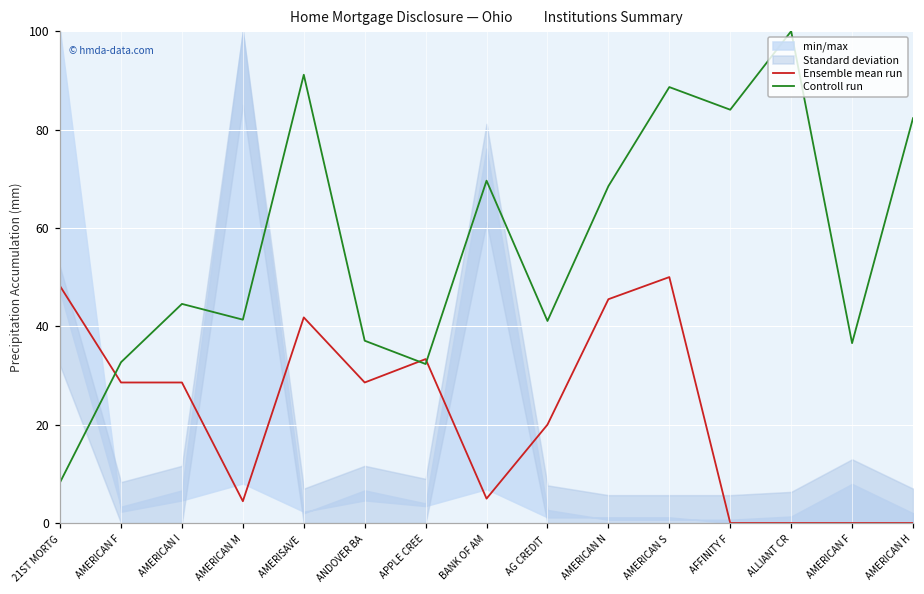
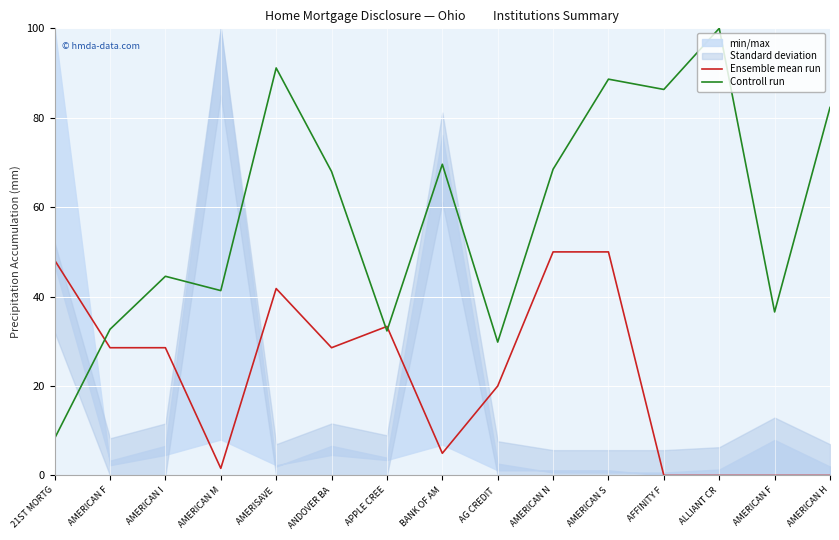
Ensemble mean run, AMERICAN M: 4 -> 2
Controll run, ANDOVER BA: 37 -> 68
Controll run, AG CREDIT: 41 -> 30
Ensemble mean run, AMERICAN N: 46 -> 50
Controll run, AFFINITY F: 84 -> 86
